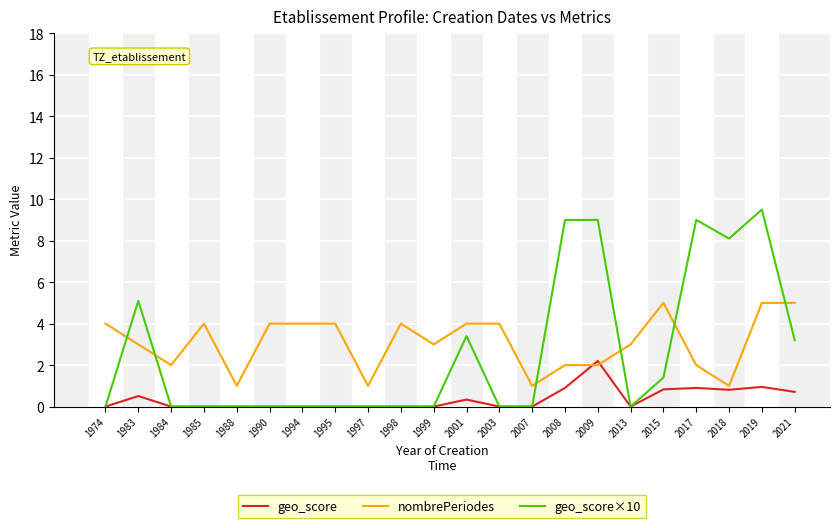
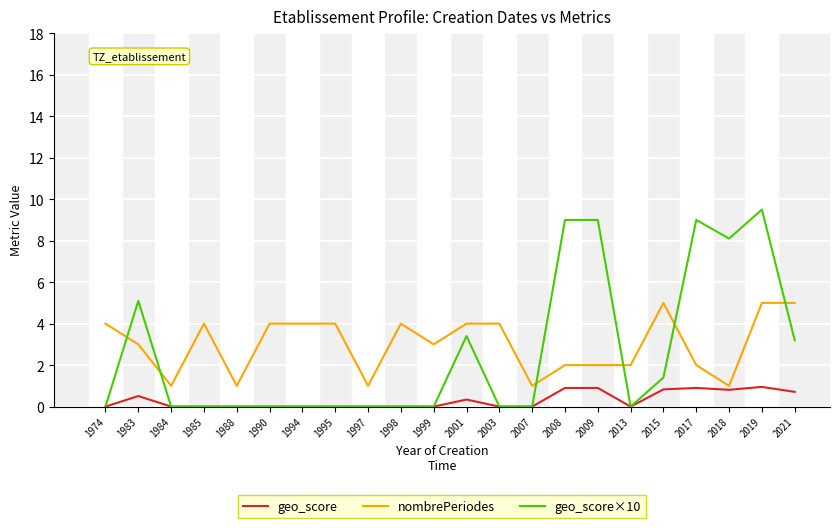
nombrePeriodes, 1984: 2 -> 1
geo_score, 2009: 2.2 -> 0.9
nombrePeriodes, 2013: 3 -> 2
